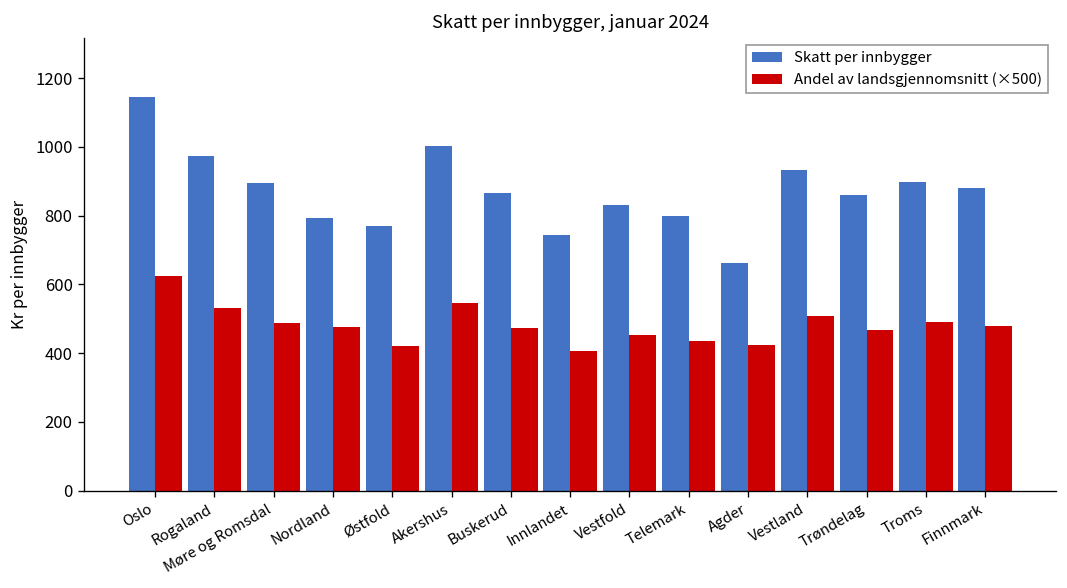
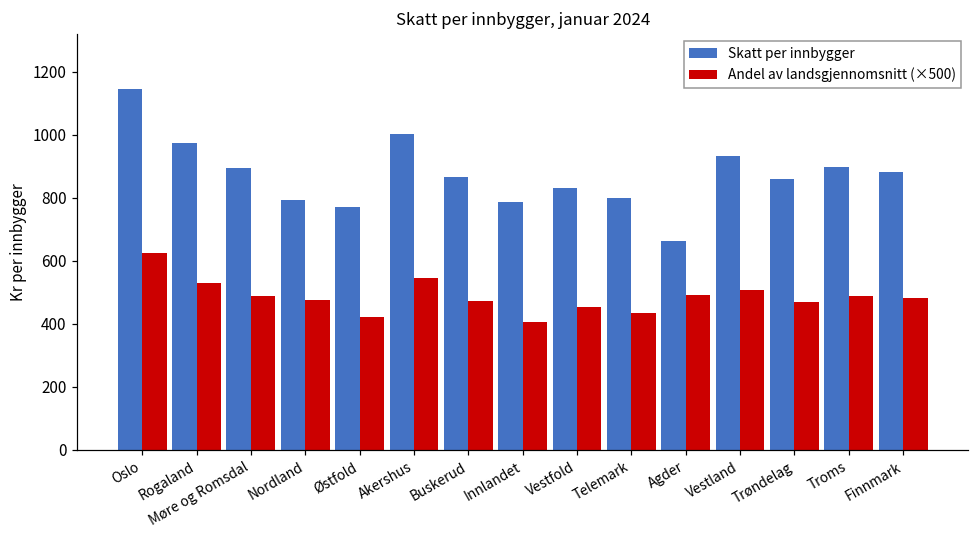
Skatt per innbygger, Innlandet: 740 -> 780
Andel av landsgjennomsnitt (×500), Agder: 420 -> 490
